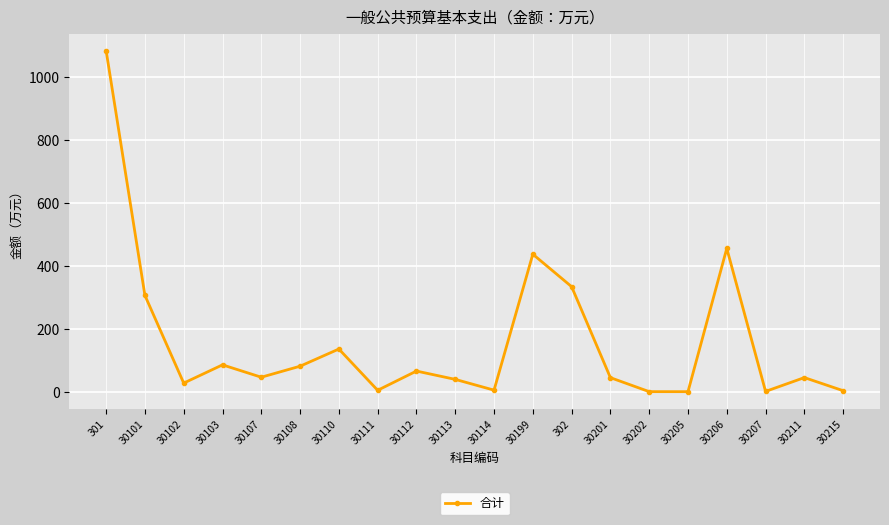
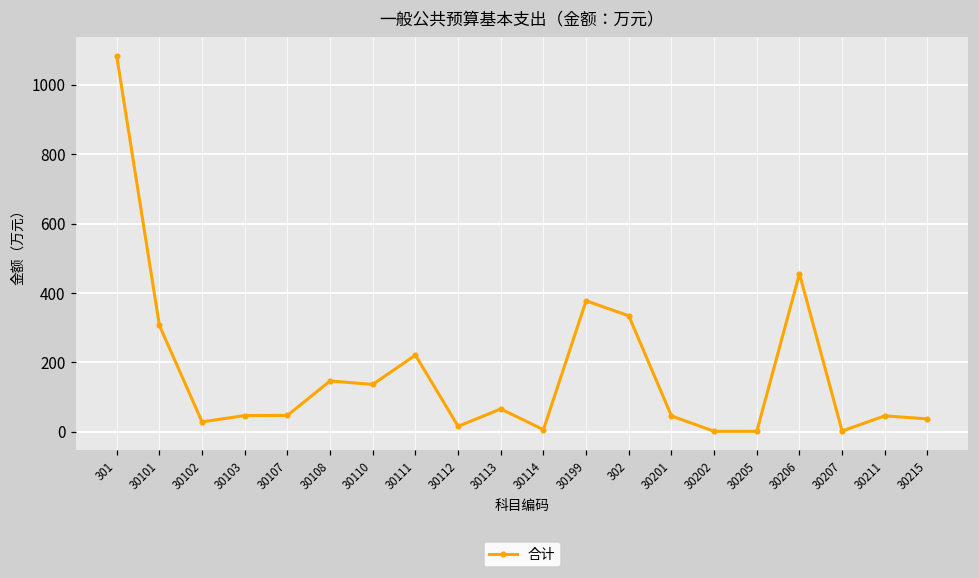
30103: 90 -> 50
30108: 80 -> 150
30111: 10 -> 220
30112: 70 -> 20
30113: 40 -> 70
30199: 440 -> 380
30215: 0 -> 40
